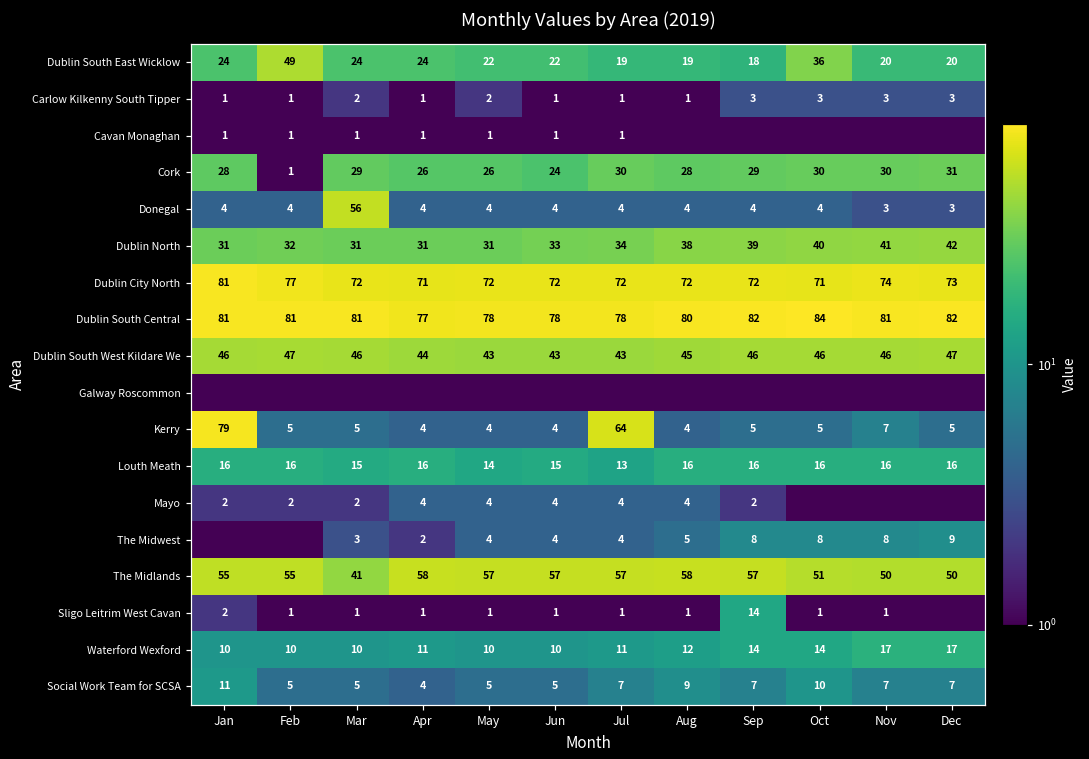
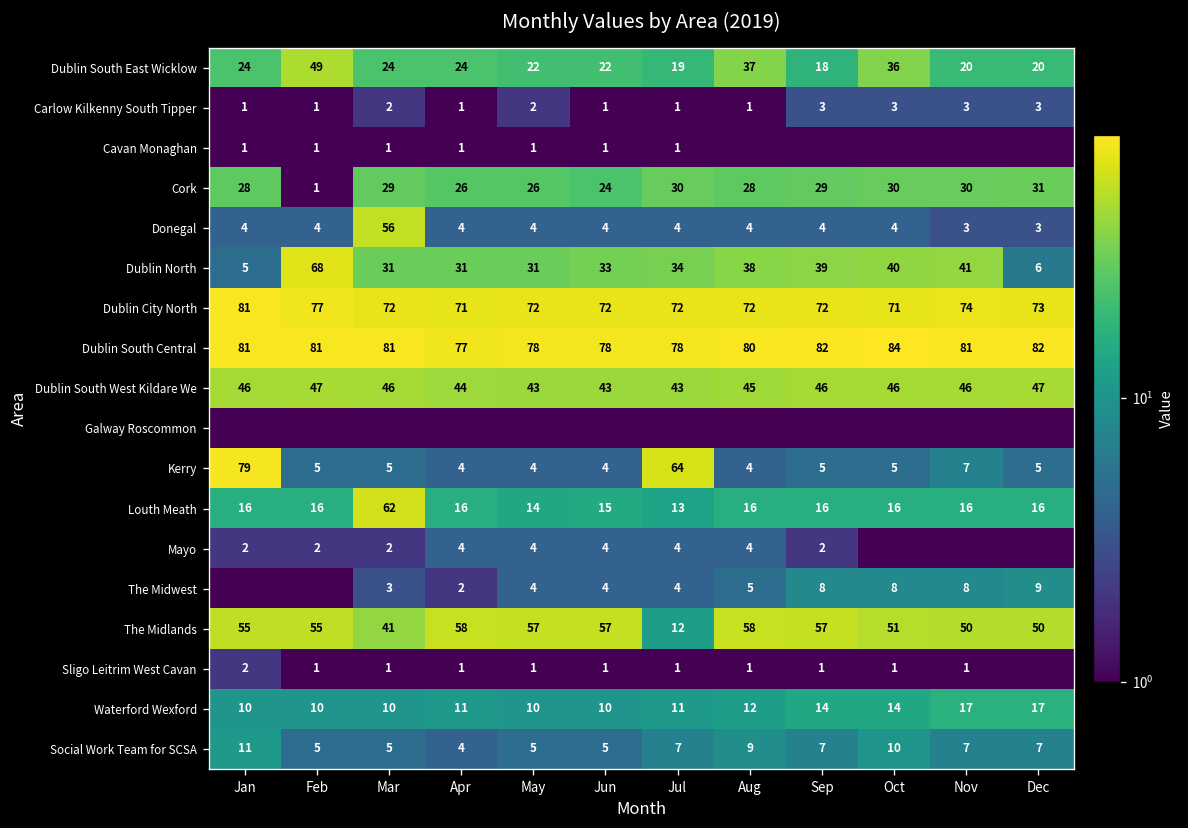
Dublin South East Wicklow, Aug: 19 -> 37
Dublin North, Jan: 31 -> 5
Dublin North, Feb: 32 -> 68
Dublin North, Dec: 42 -> 6
Louth Meath, Mar: 15 -> 62
The Midlands, Jul: 57 -> 12
Sligo Leitrim West Cavan, Sep: 14 -> 1
